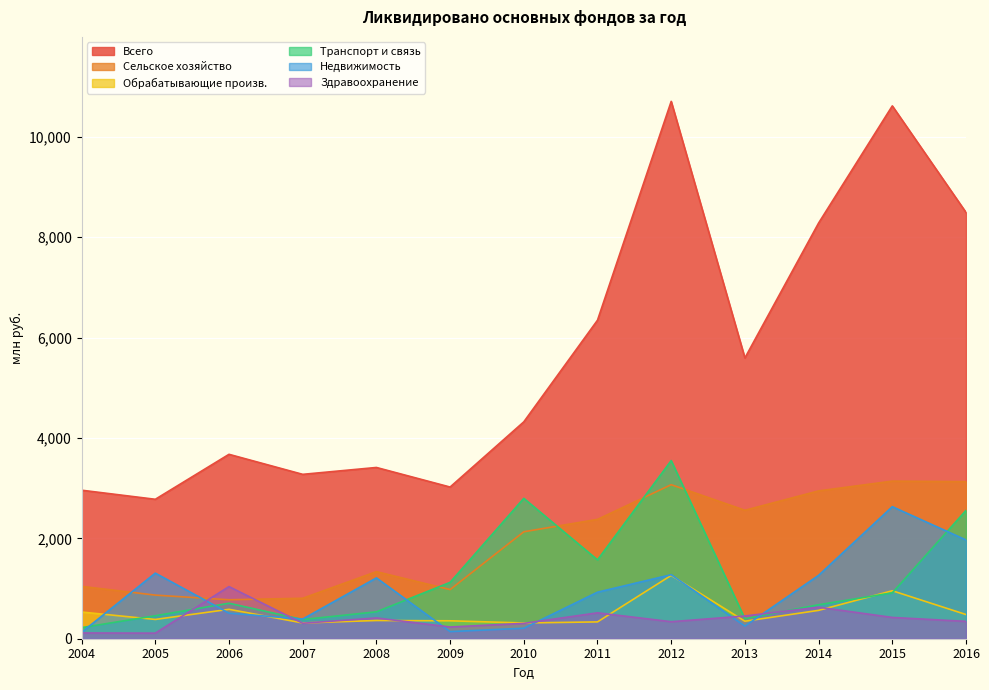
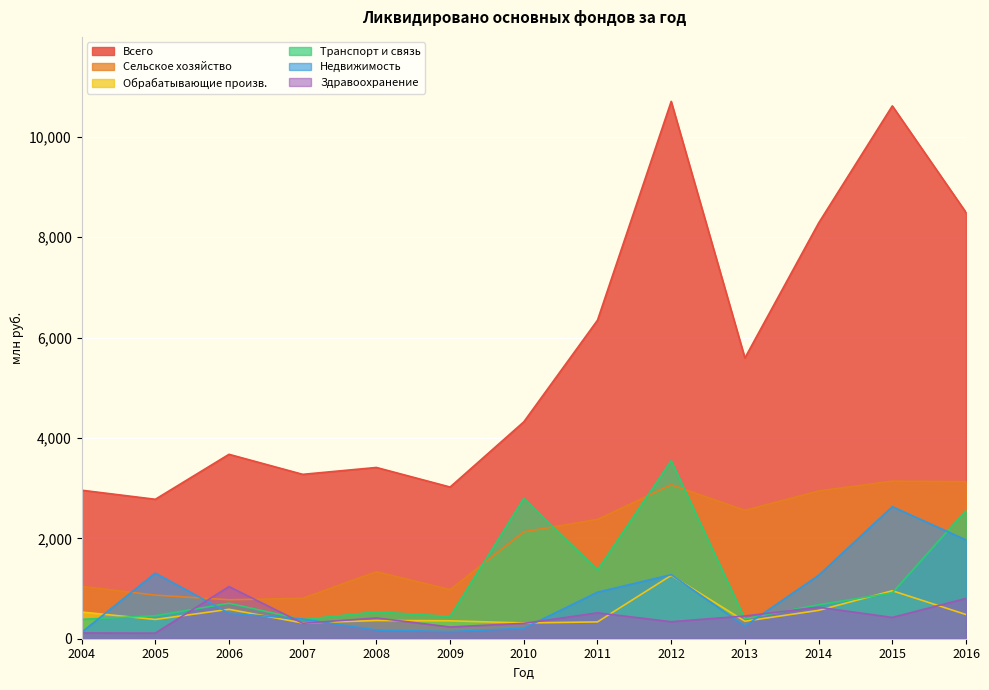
Транспорт и связь, 2004: 200 -> 400
Недвижимость, 2008: 1,200 -> 200
Транспорт и связь, 2009: 1,100 -> 400
Транспорт и связь, 2011: 1,600 -> 1,400
Здравоохранение, 2016: 300 -> 800
